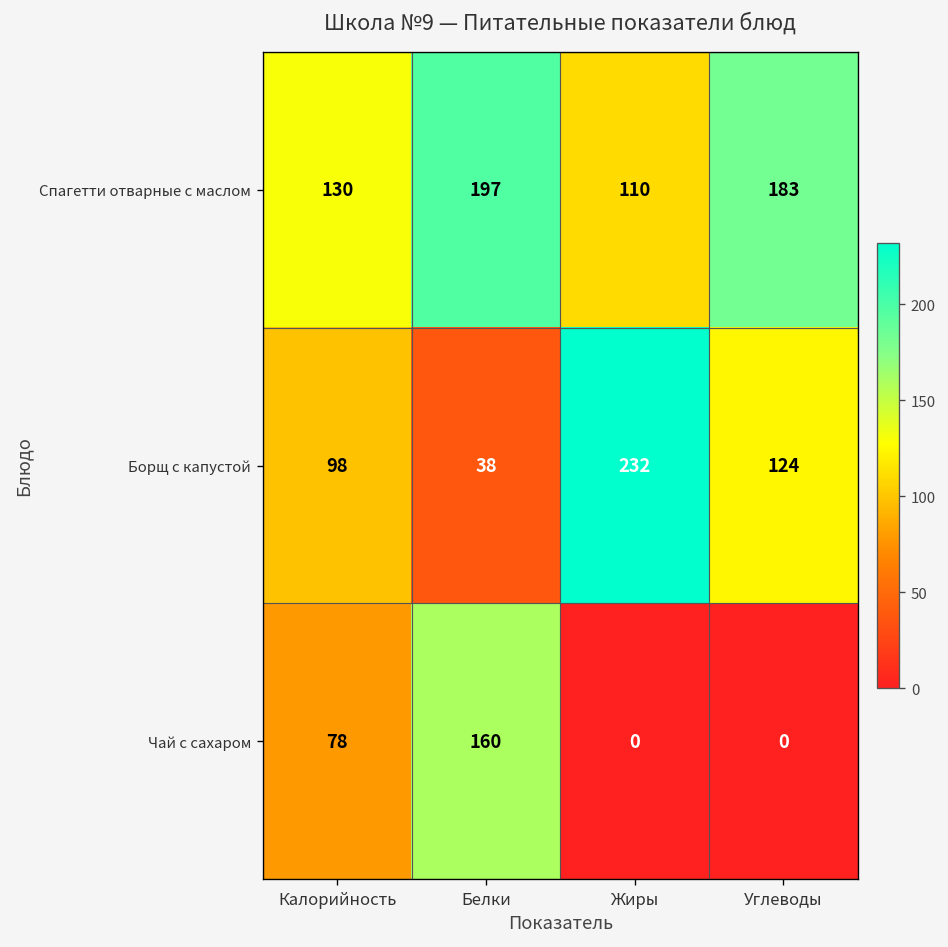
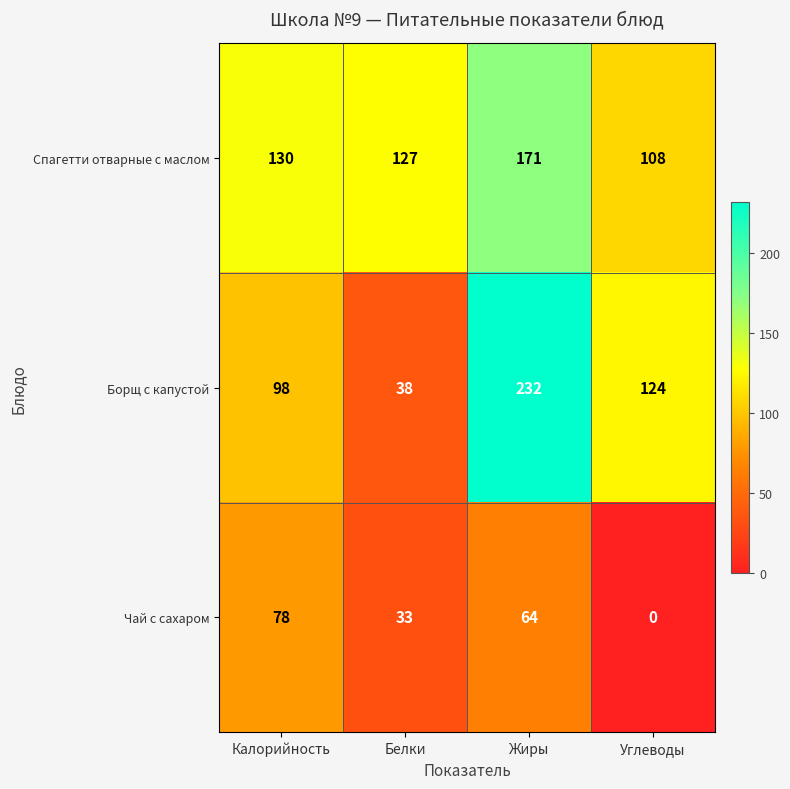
Спагетти отварные с маслом, Белки: 197 -> 127
Спагетти отварные с маслом, Жиры: 110 -> 171
Спагетти отварные с маслом, Углеводы: 183 -> 108
Чай с сахаром, Белки: 160 -> 33
Чай с сахаром, Жиры: 0 -> 64
